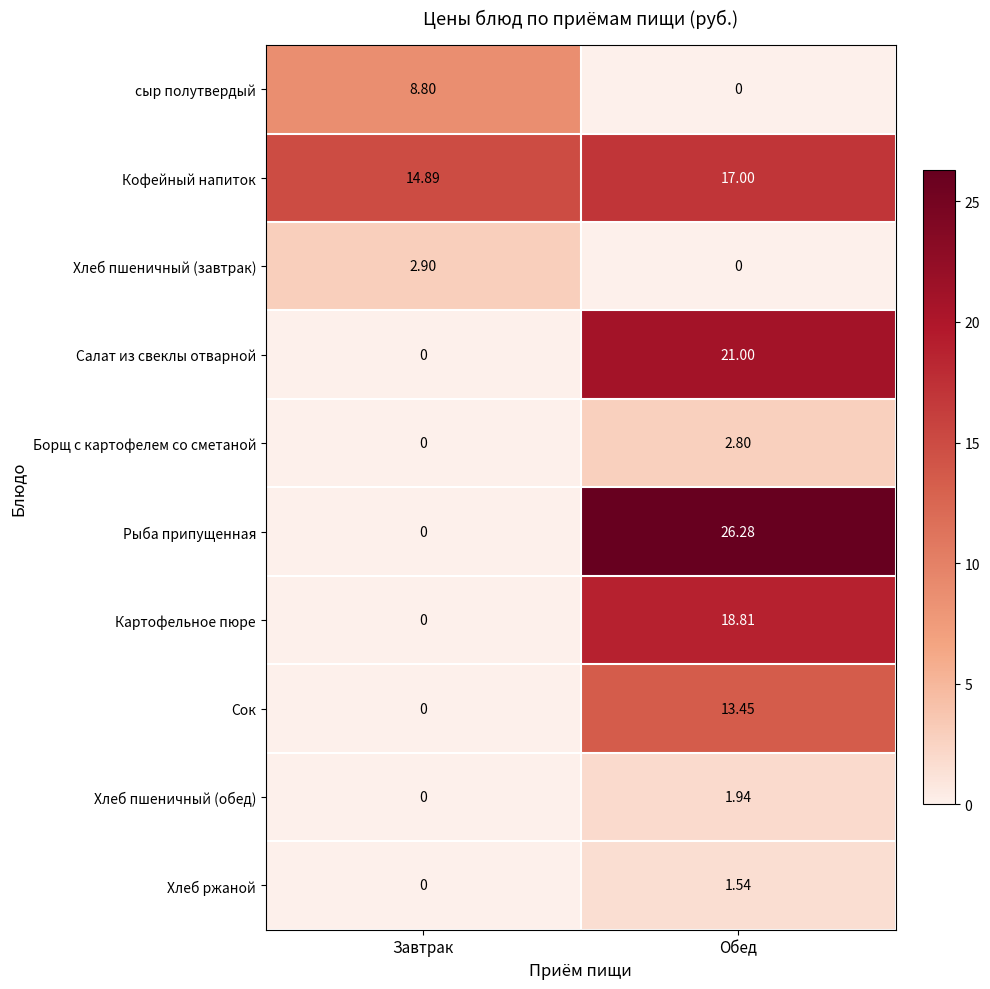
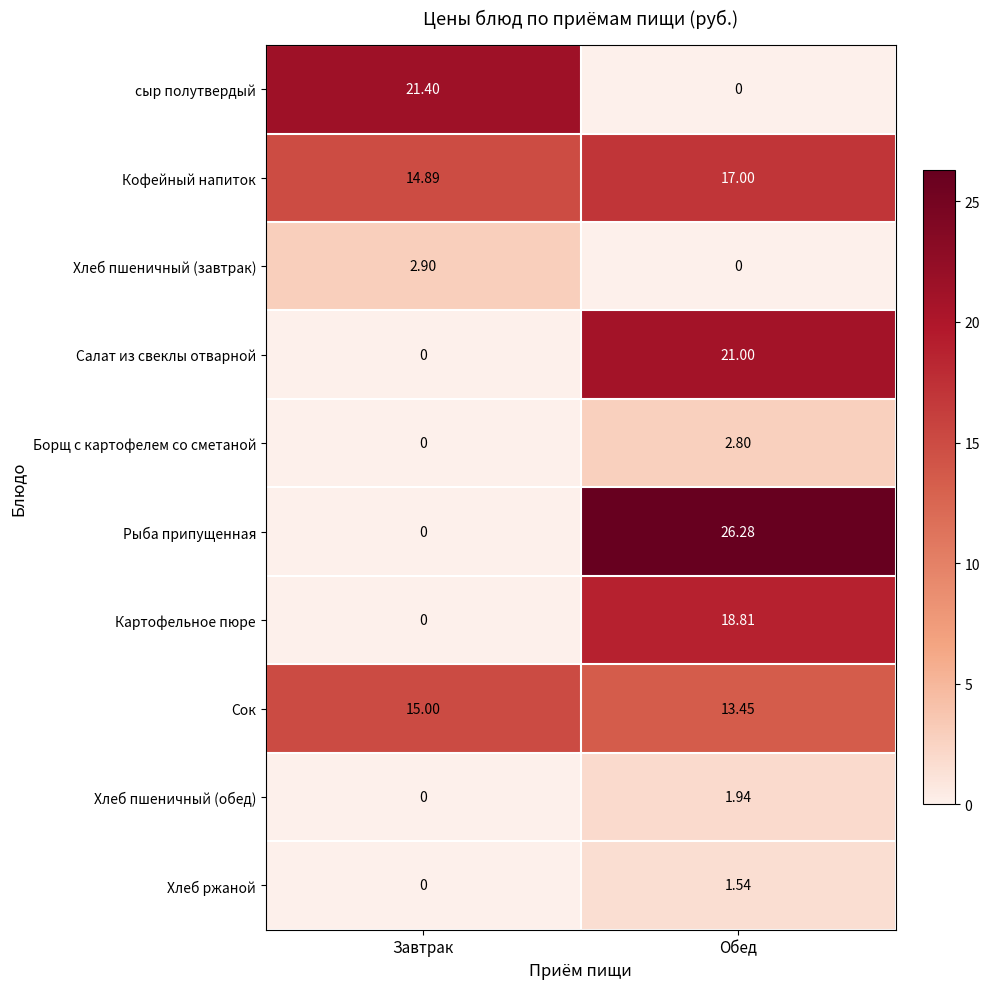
сыр полутвердый, Завтрак: 8.80 -> 21.40
Сок, Завтрак: 0 -> 15.00
